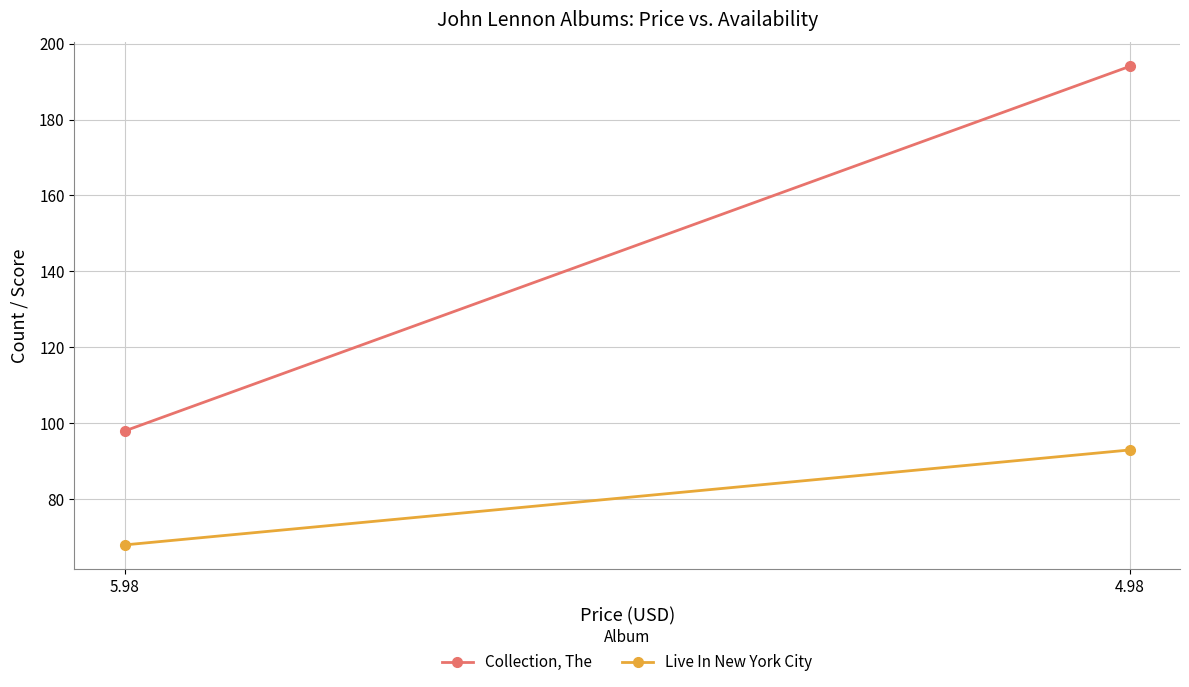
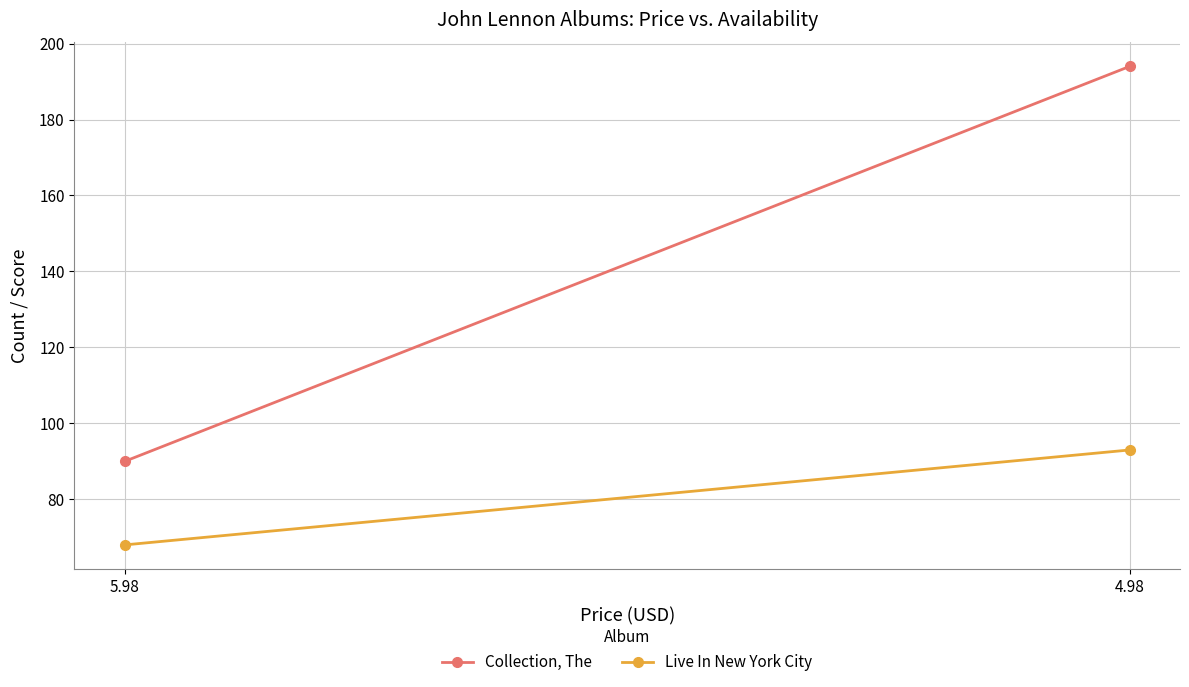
Collection, The, 5.98: 98 -> 90
